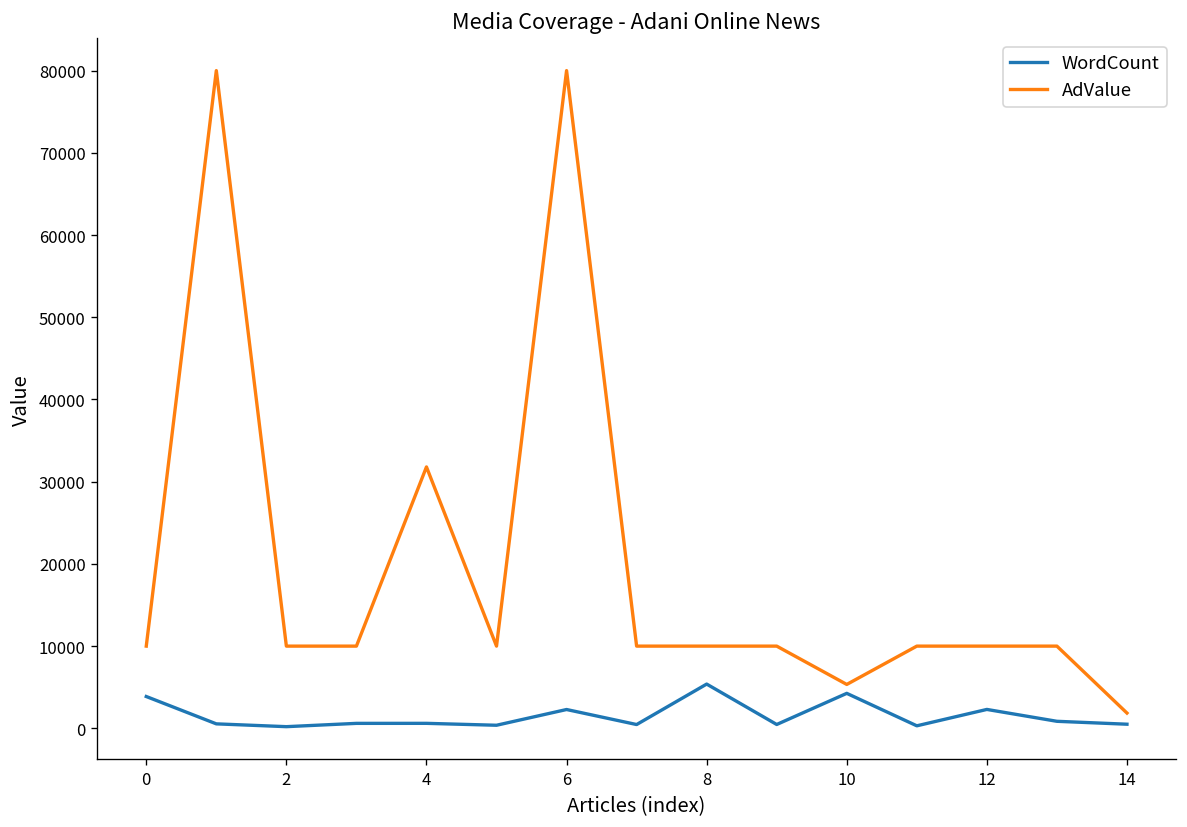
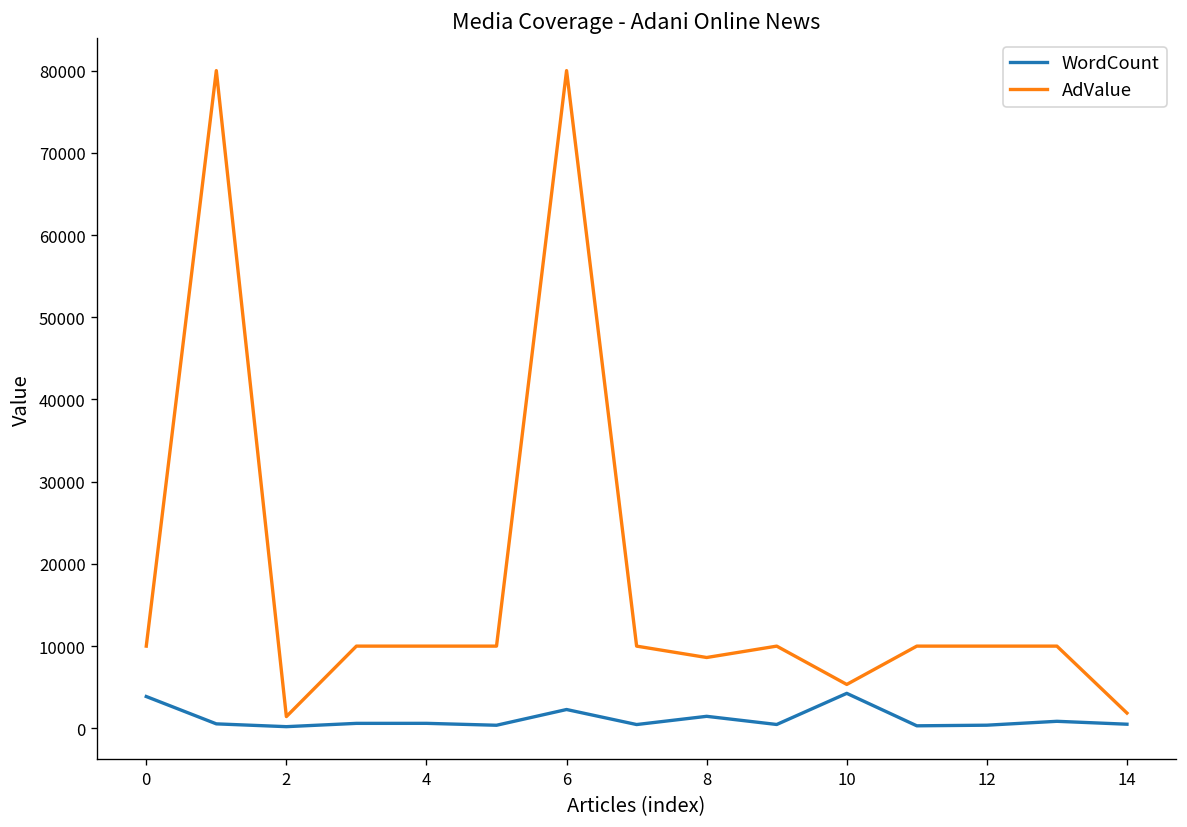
AdValue, 2: 10000 -> 1000
AdValue, 4: 32000 -> 10000
WordCount, 8: 5000 -> 1000
AdValue, 8: 10000 -> 9000
WordCount, 12: 2000 -> 0
